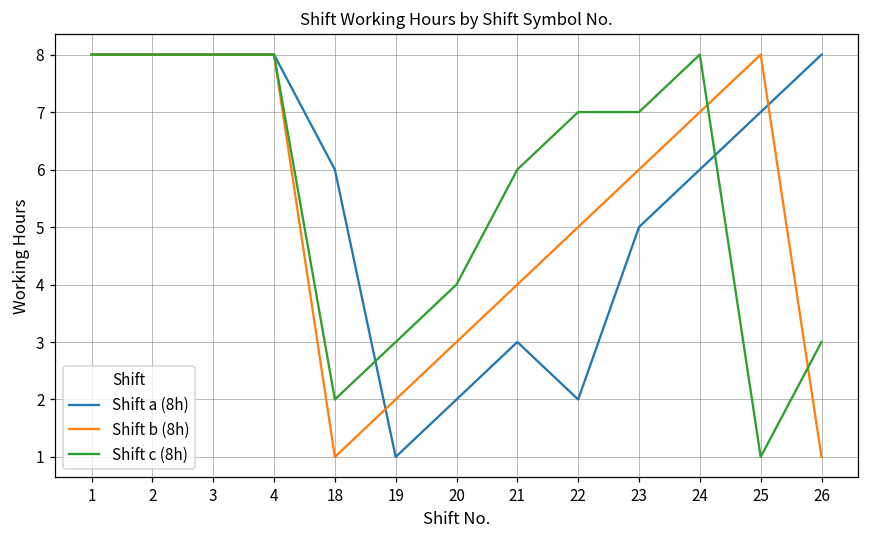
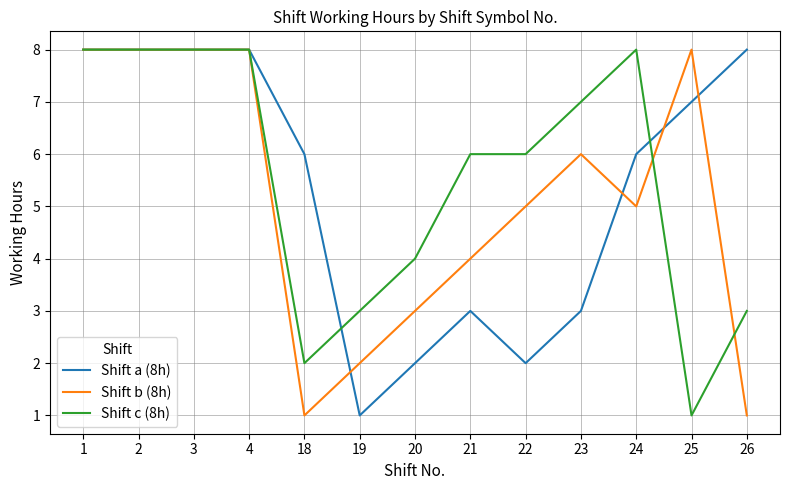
Shift c (8h), 22: 7 -> 6
Shift a (8h), 23: 5 -> 3
Shift b (8h), 24: 7 -> 5
